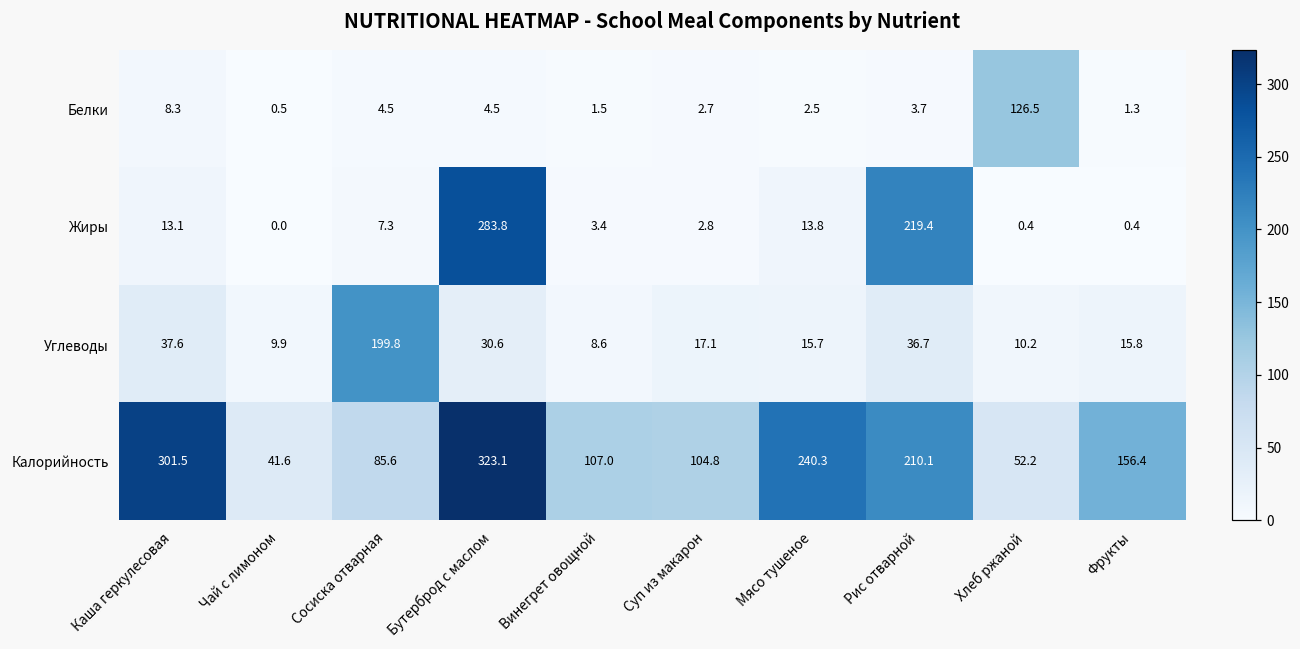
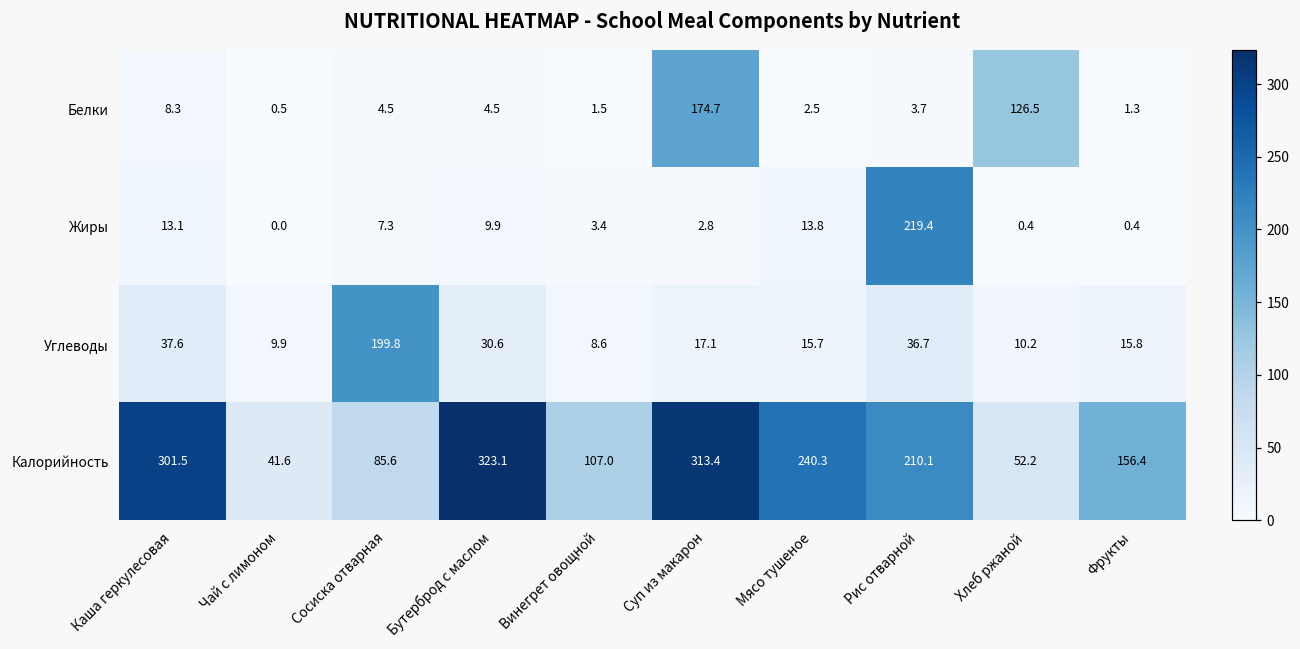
Белки, Суп из макарон: 2.7 -> 174.7
Жиры, Бутерброд с маслом: 283.8 -> 9.9
Калорийность, Суп из макарон: 104.8 -> 313.4
